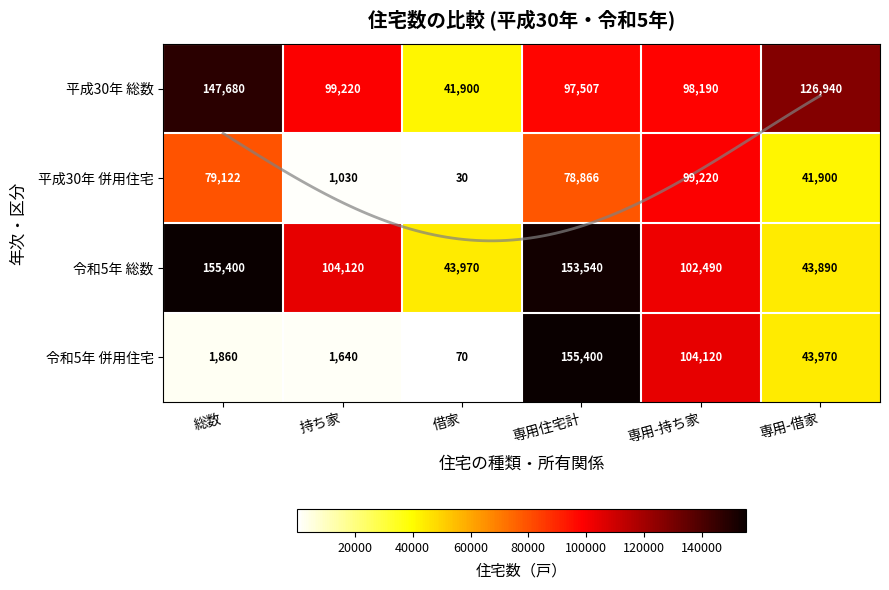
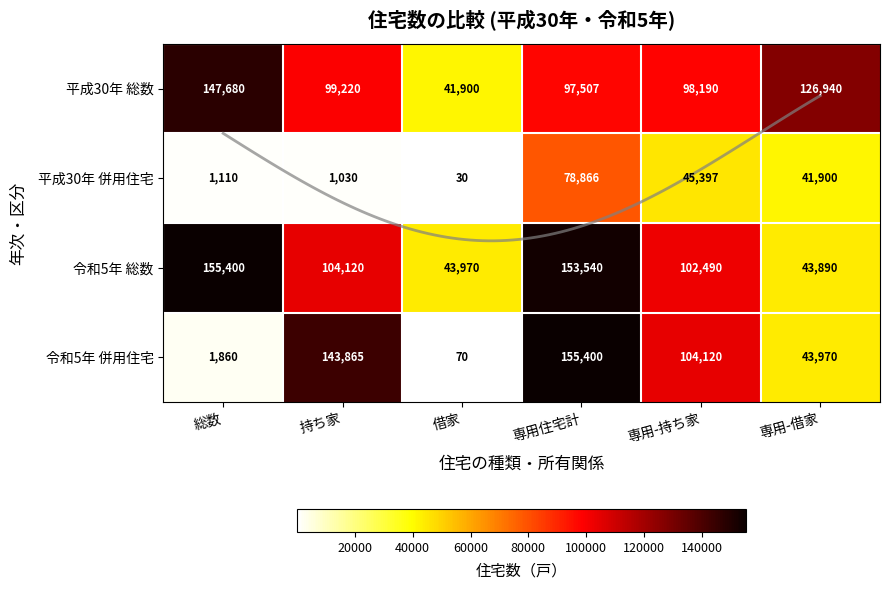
平成30年 併用住宅, 総数: 79,122 -> 1,110
平成30年 併用住宅, 専用-持ち家: 99,220 -> 45,397
令和5年 併用住宅, 持ち家: 1,640 -> 143,865
